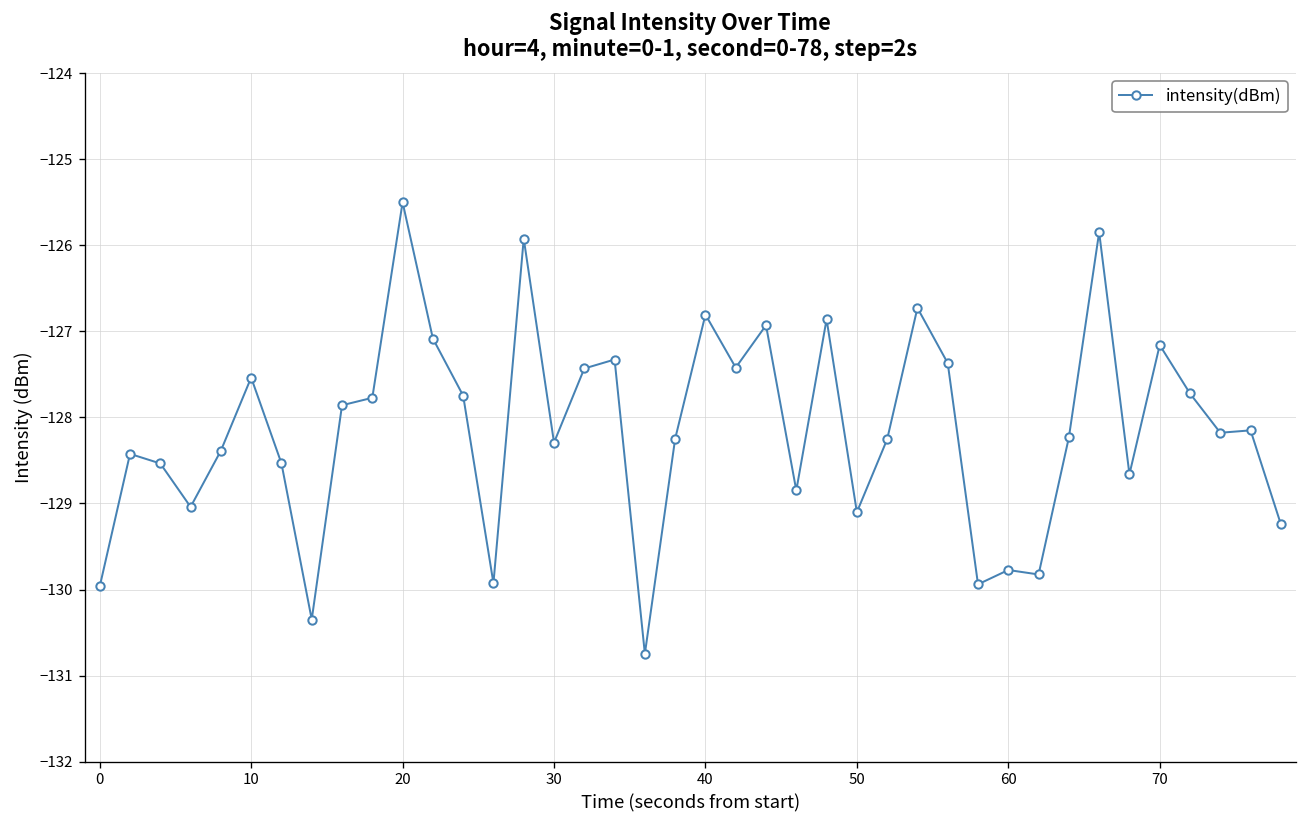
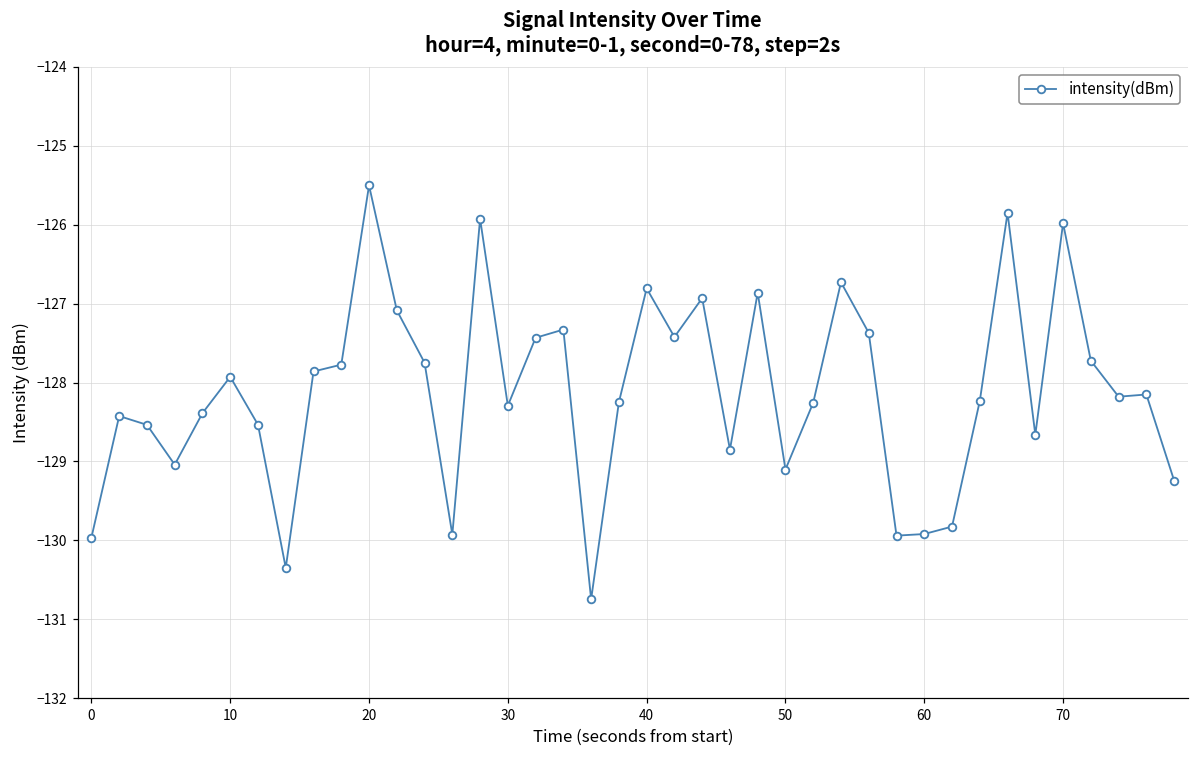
10: -127.5 -> -127.9
60: -129.8 -> -129.9
70: -127.2 -> -126.0
